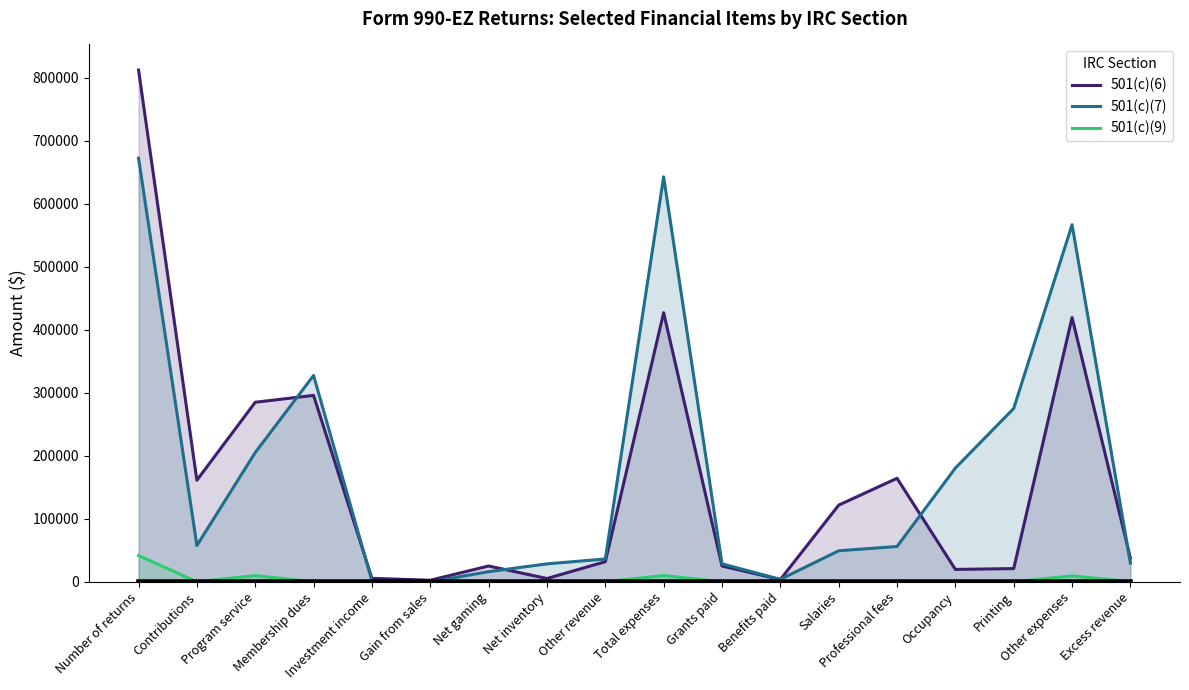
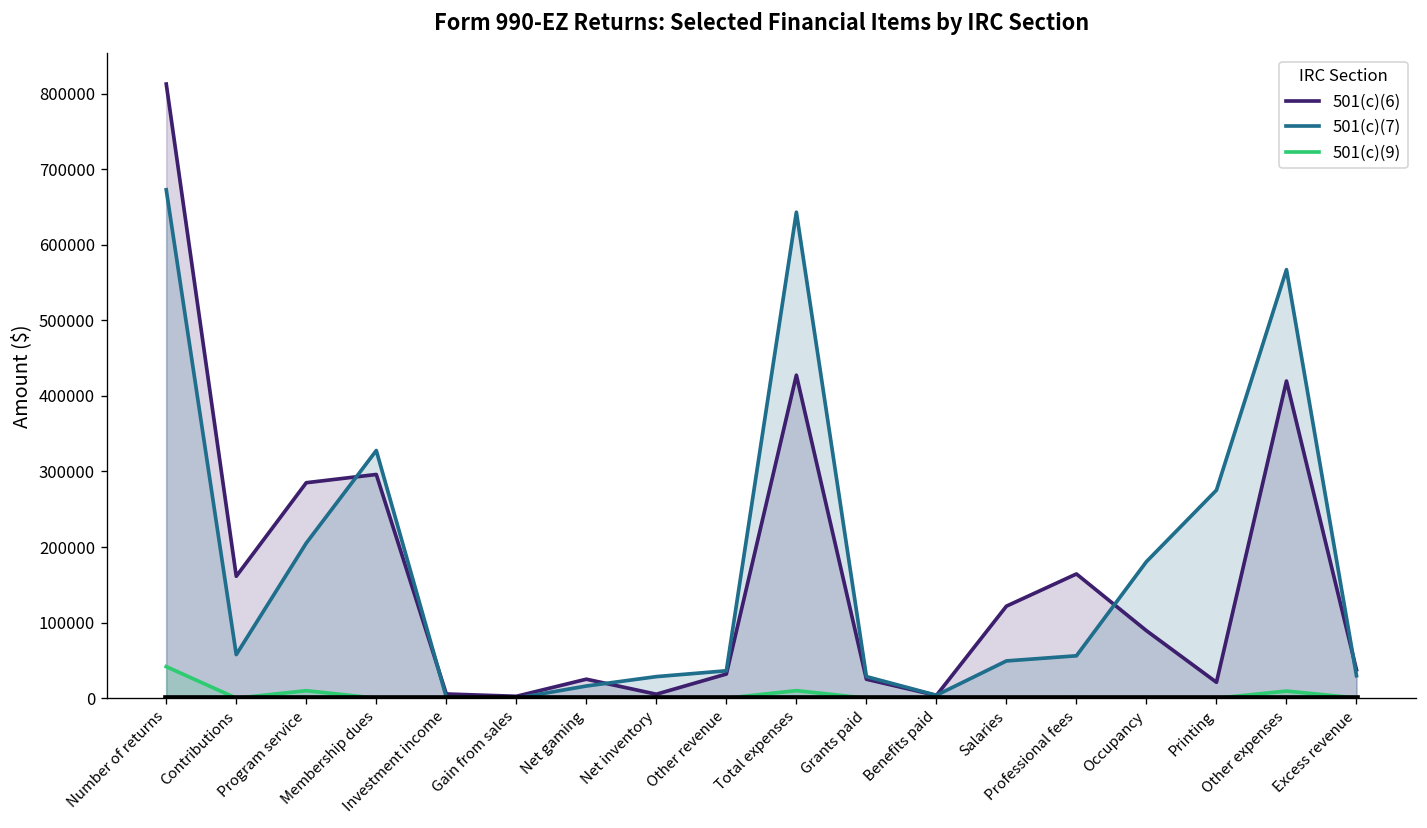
501(c)(6), Occupancy: 20000 -> 90000
